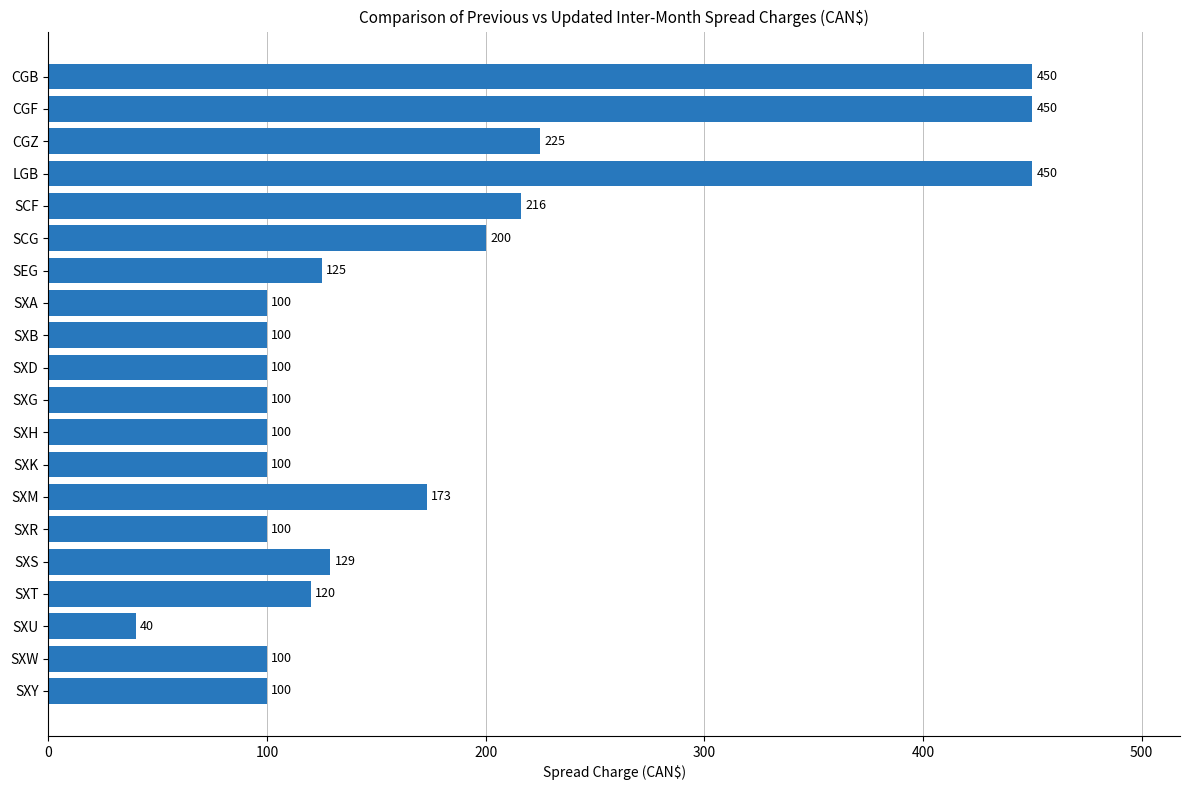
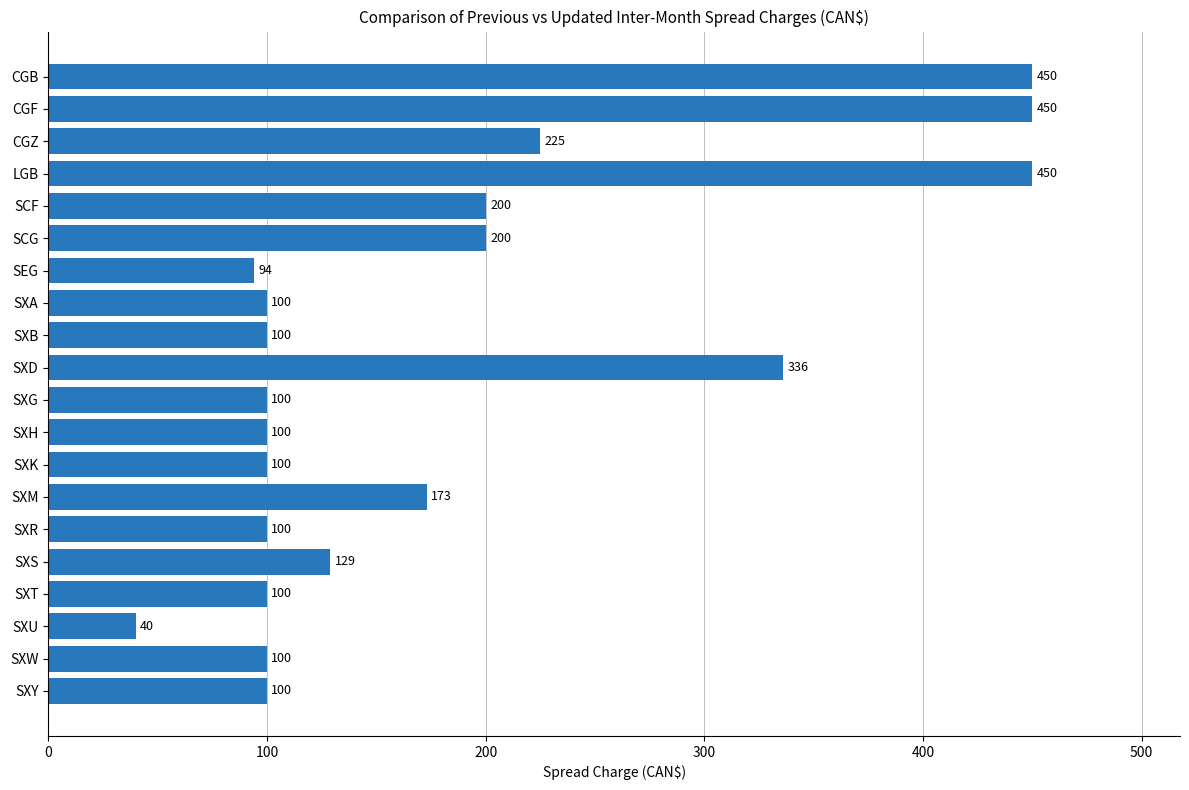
SCF: 216 -> 200
SEG: 125 -> 94
SXD: 100 -> 336
SXT: 120 -> 100
